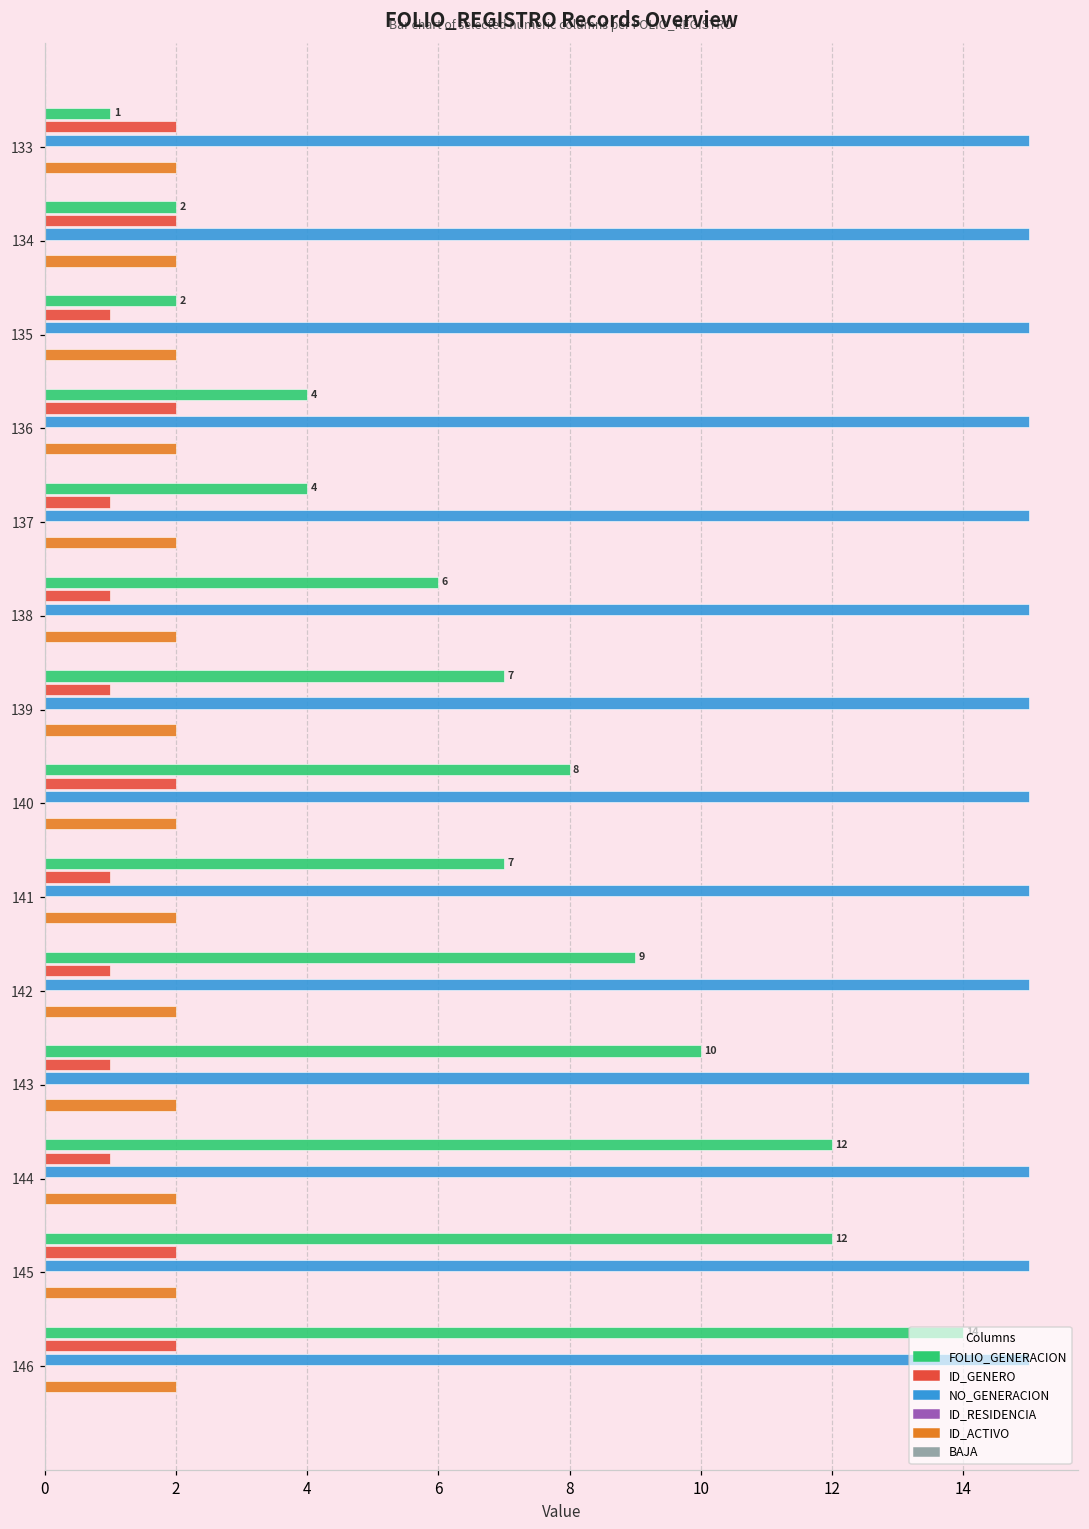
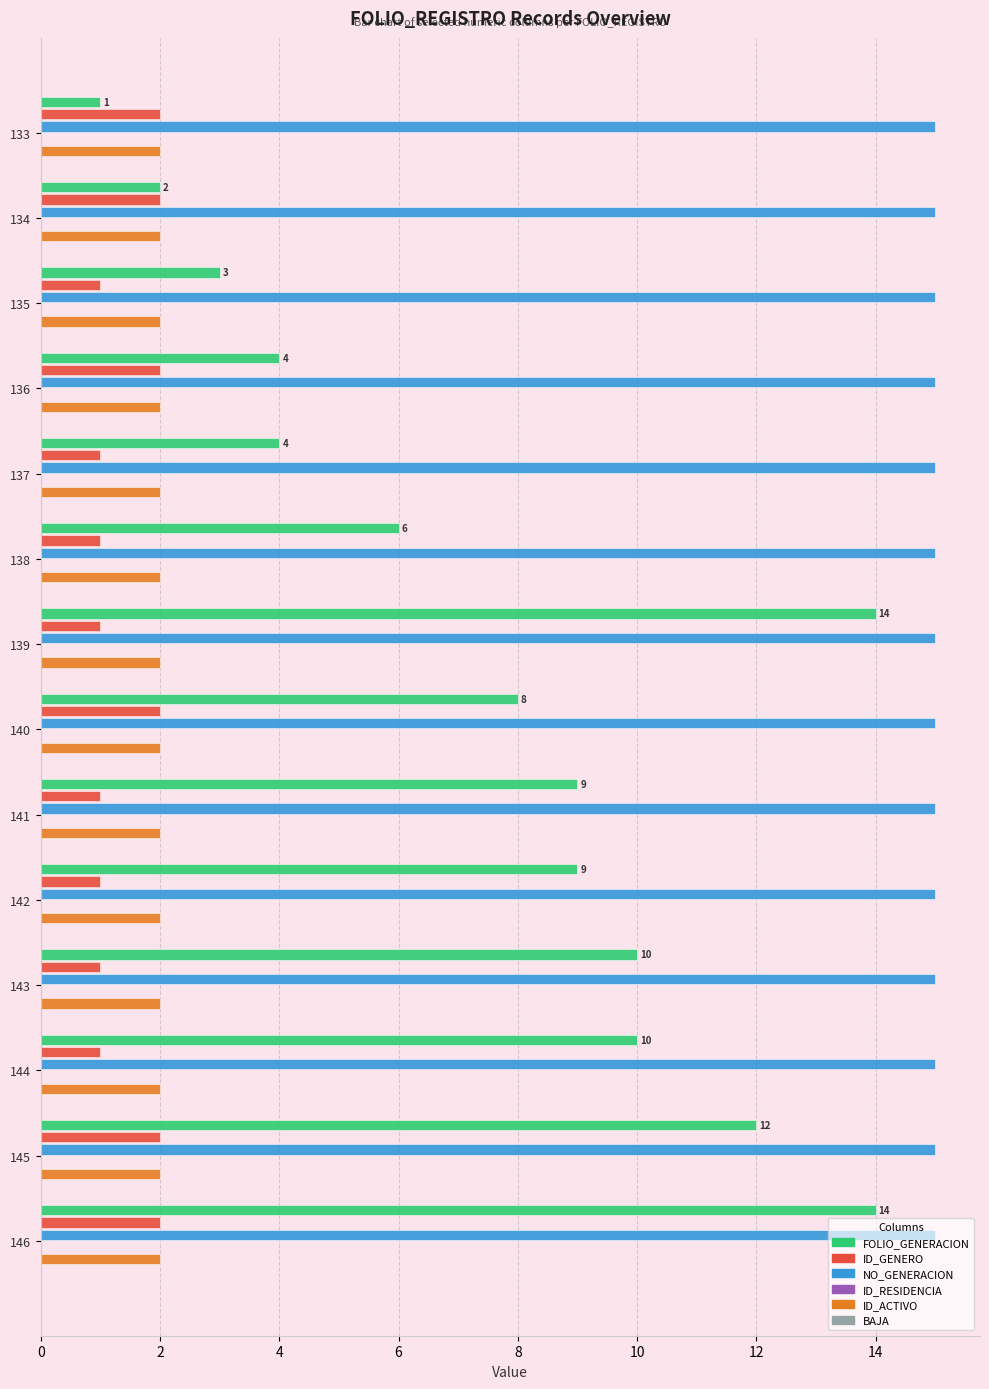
FOLIO_GENERACION, 135: 2 -> 3
FOLIO_GENERACION, 139: 7 -> 14
FOLIO_GENERACION, 141: 7 -> 9
FOLIO_GENERACION, 144: 12 -> 10
